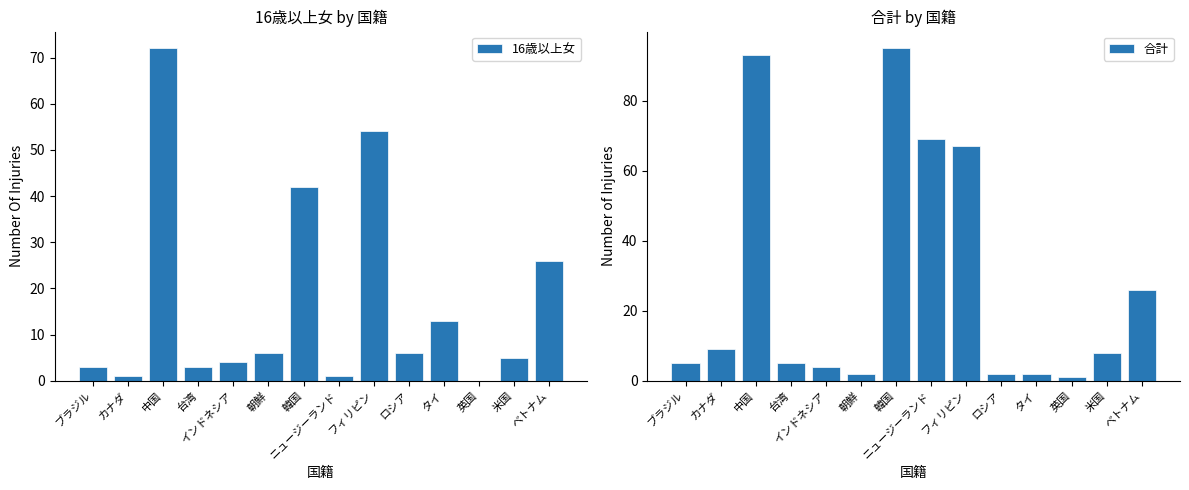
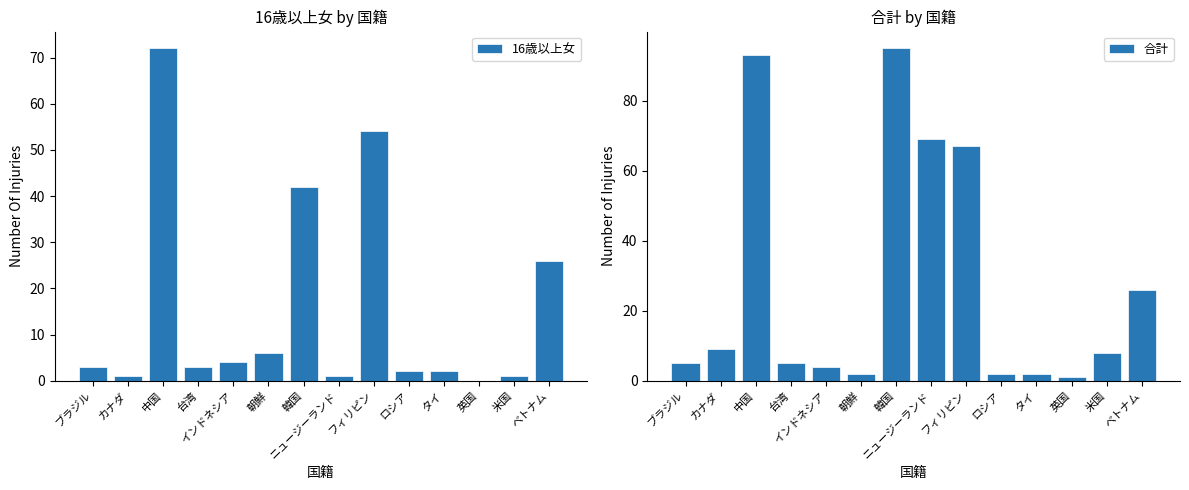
16歳以上女 by 国籍, ロシア: 6 -> 2
16歳以上女 by 国籍, タイ: 13 -> 2
16歳以上女 by 国籍, 米国: 5 -> 1
